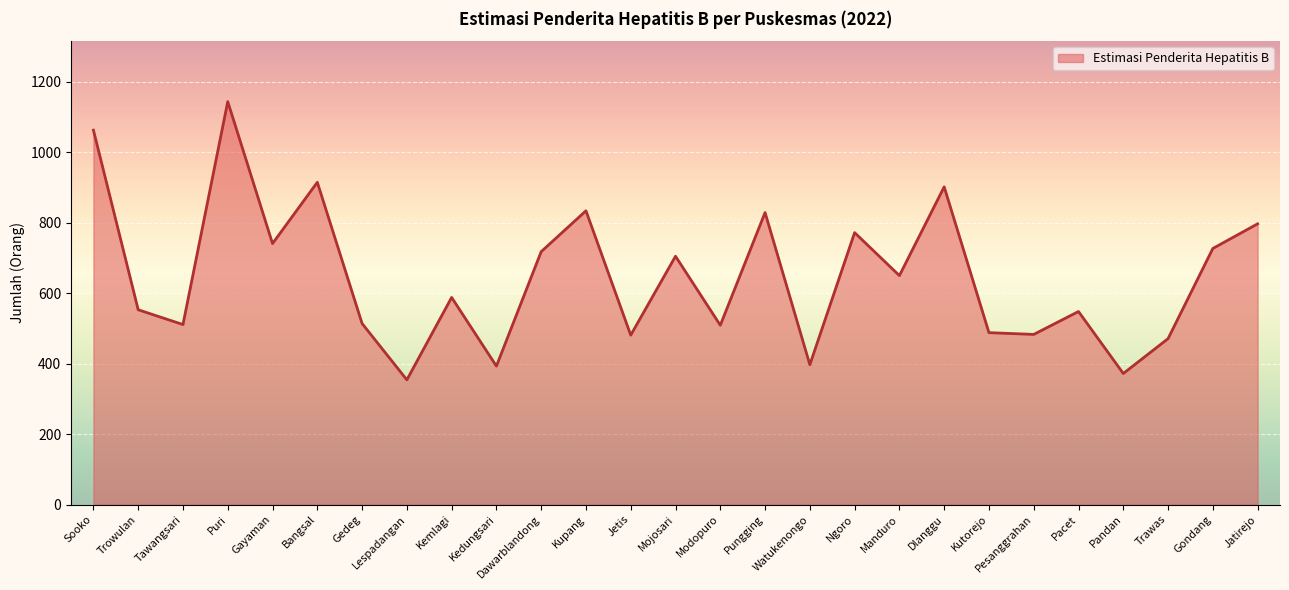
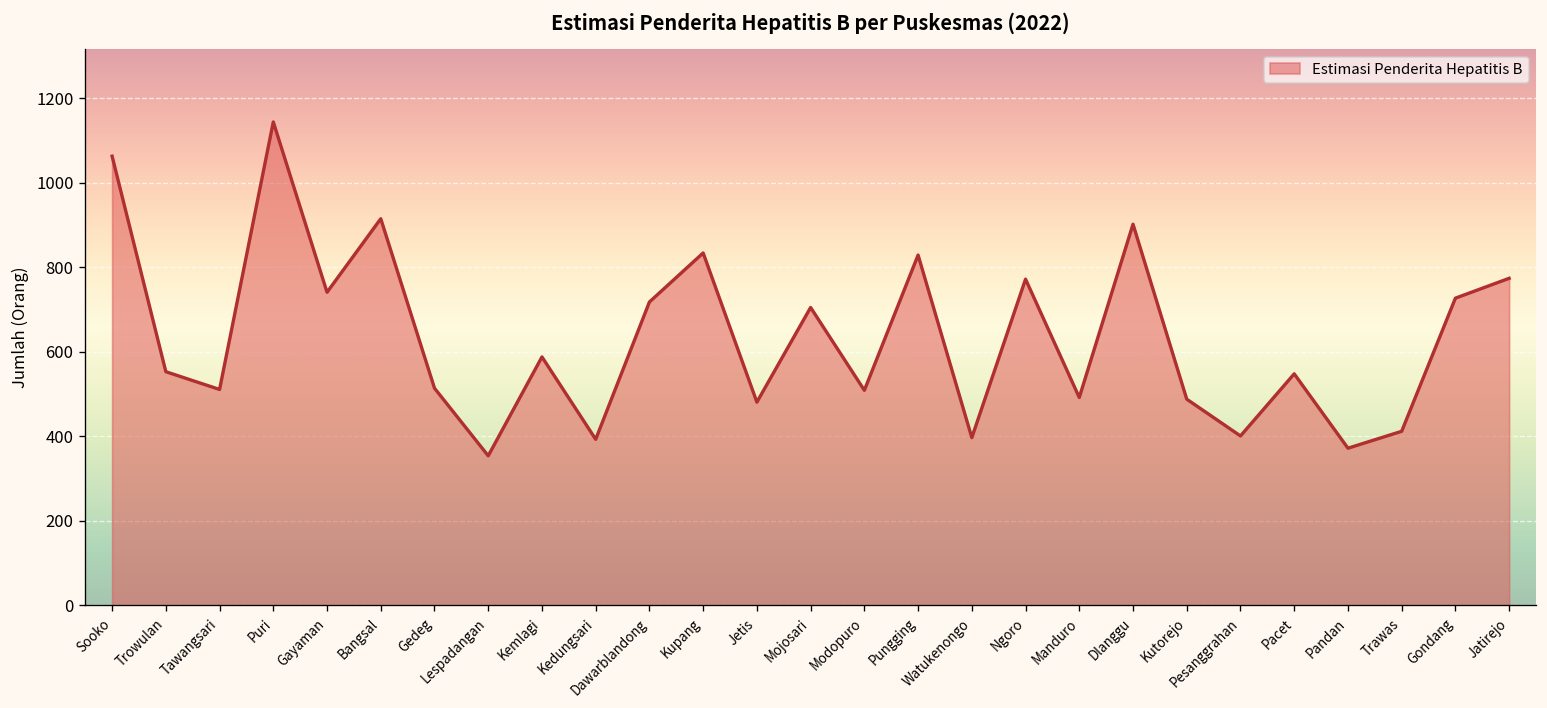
Manduro: 650 -> 490
Pesanggrahan: 480 -> 400
Trawas: 470 -> 410
Jatirejo: 800 -> 770
